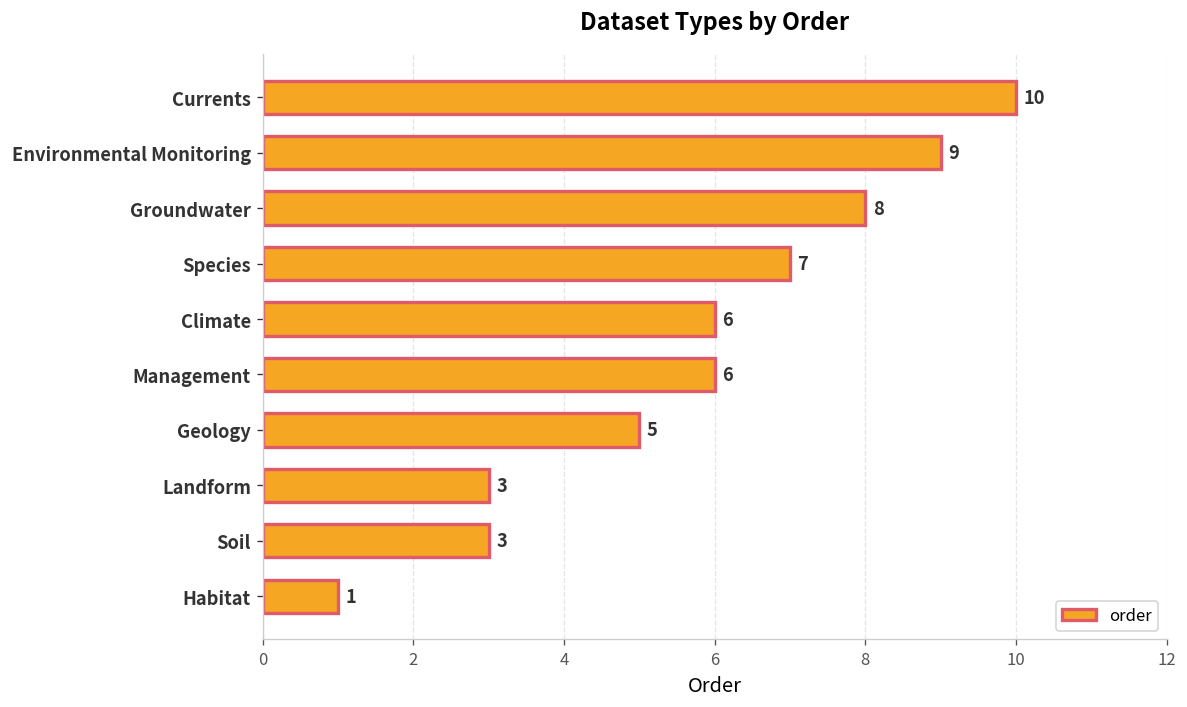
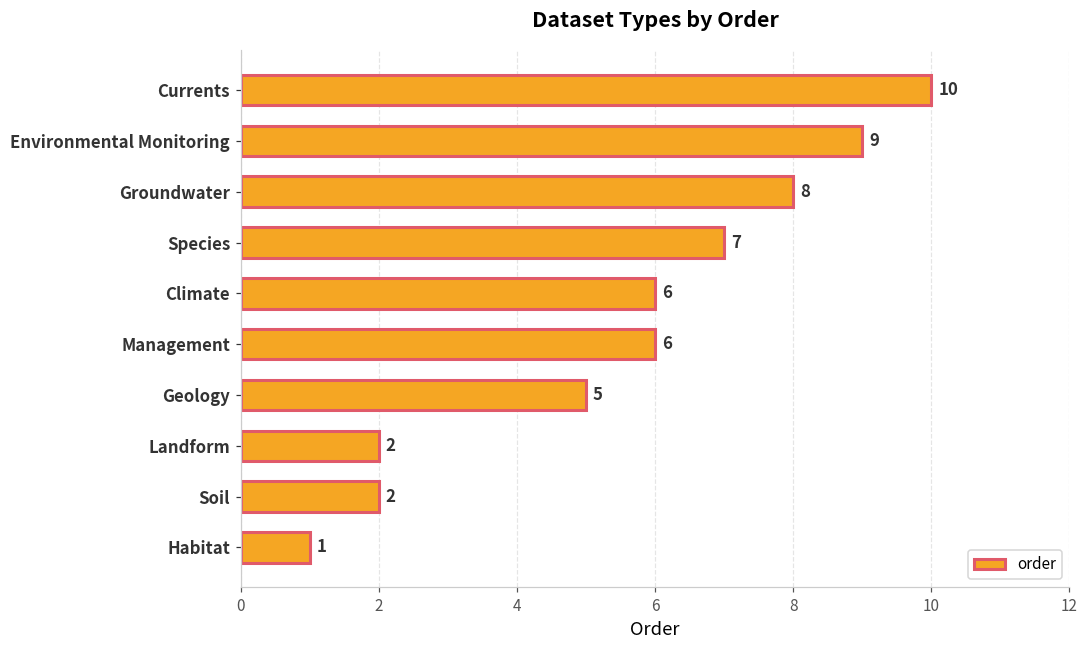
Landform: 3 -> 2
Soil: 3 -> 2
